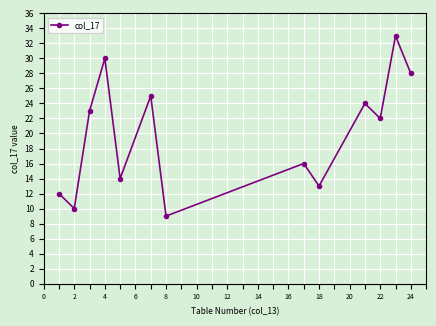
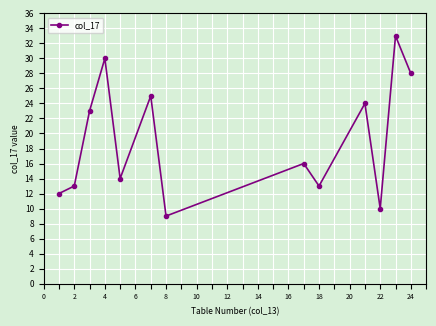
2: 10 -> 13
22: 22 -> 10
